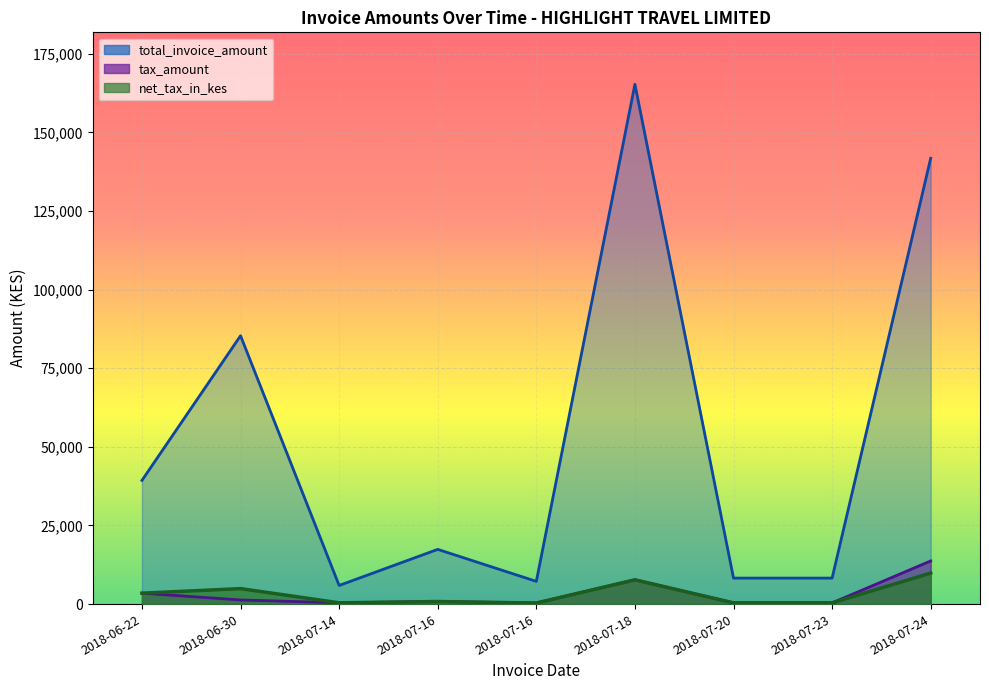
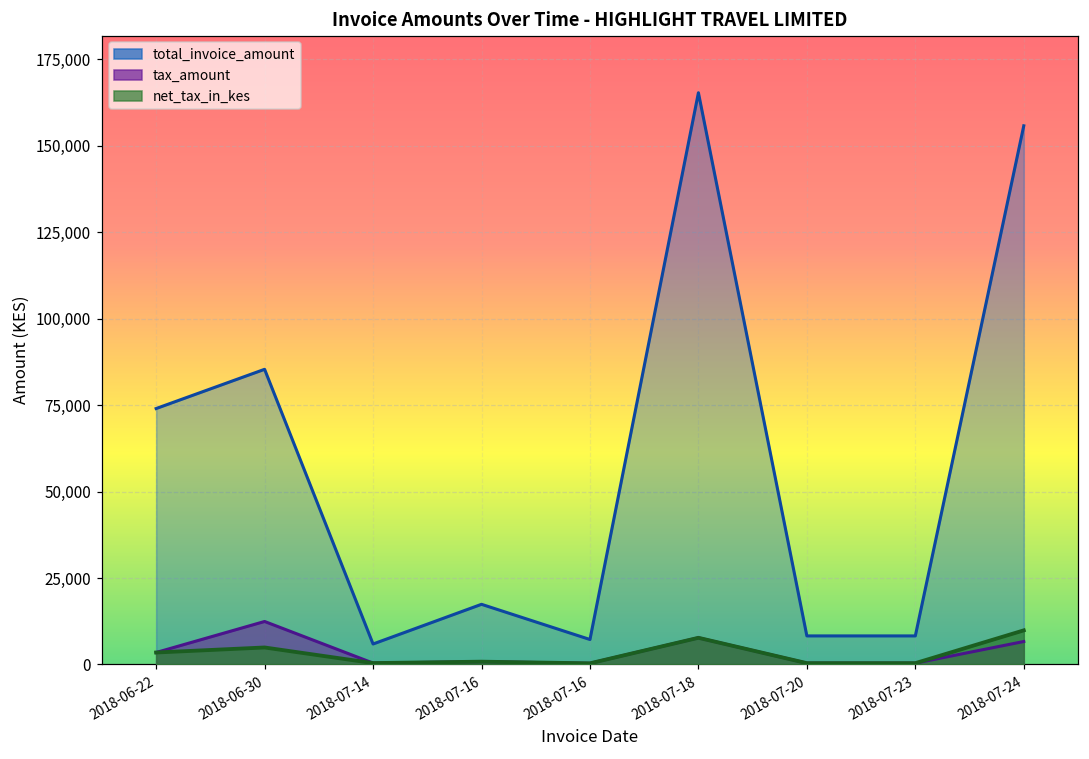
total_invoice_amount, 2018-06-22: 39,000 -> 74,000
tax_amount, 2018-06-30: 1,000 -> 12,000
total_invoice_amount, 2018-07-24: 142,000 -> 156,000
tax_amount, 2018-07-24: 14,000 -> 7,000
